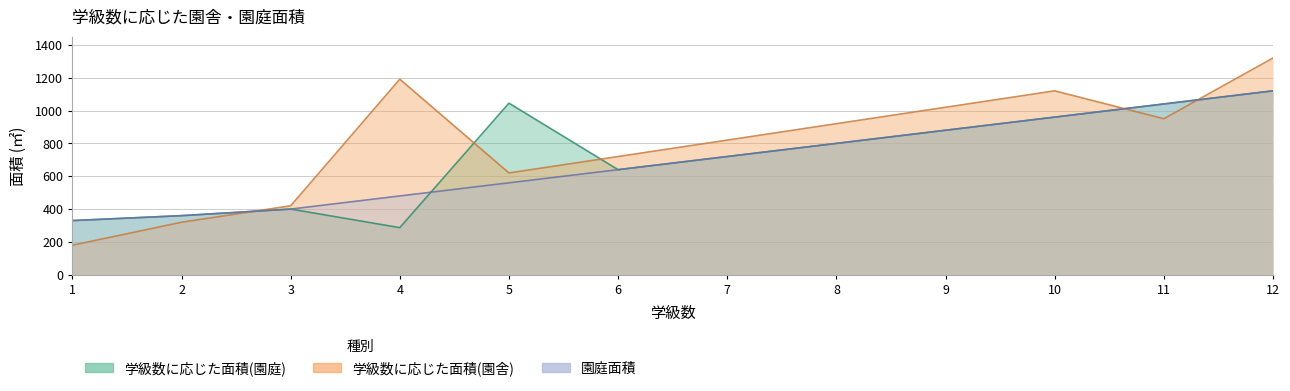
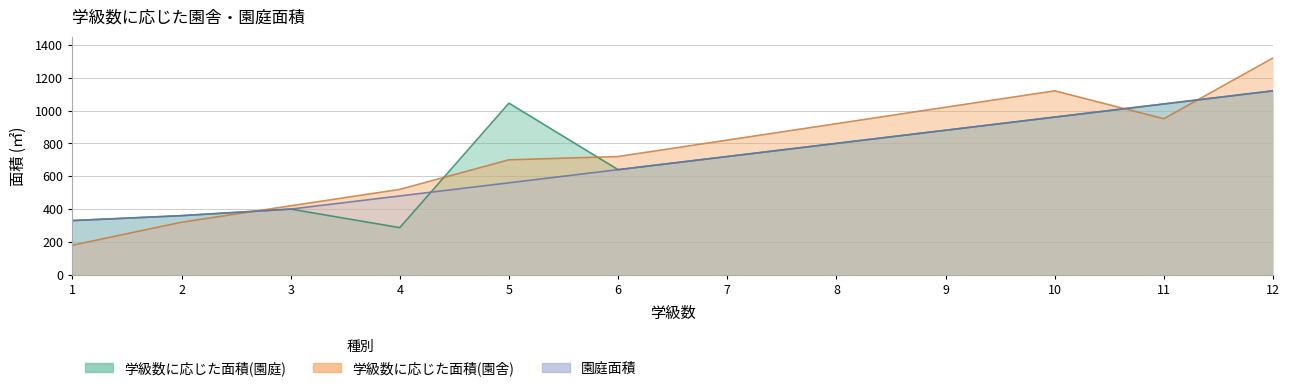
学級数に応じた面積(園舎), 4: 1190 -> 520
学級数に応じた面積(園舎), 5: 620 -> 700
